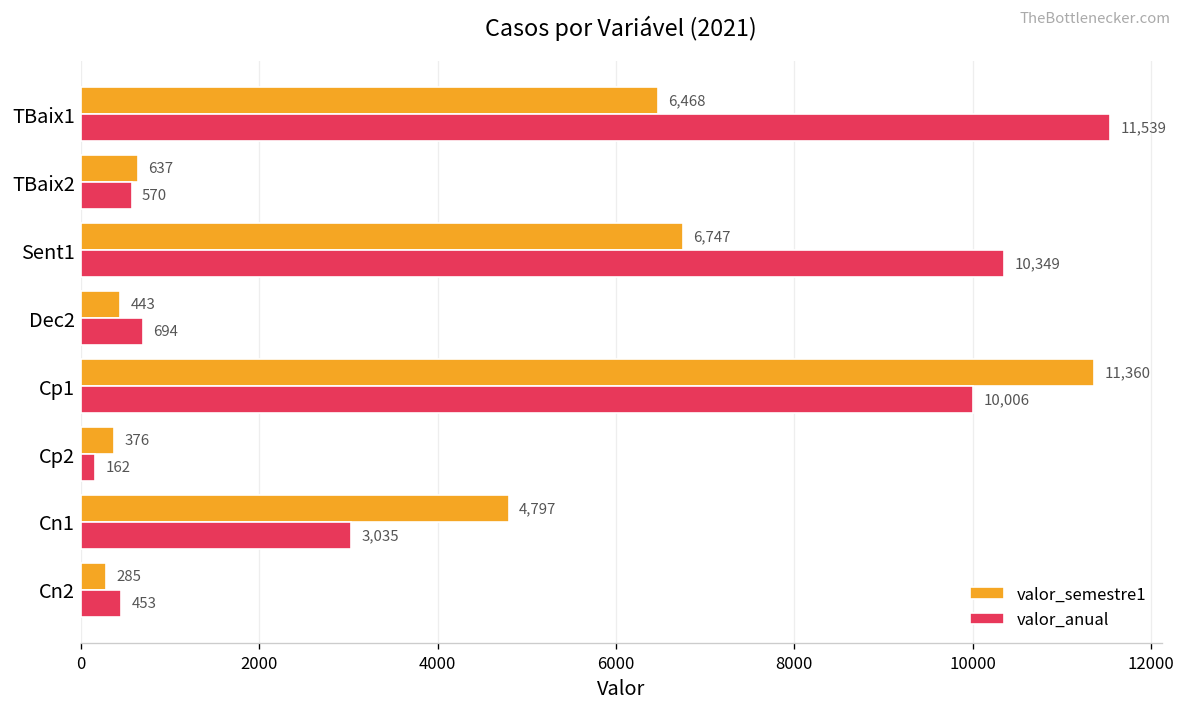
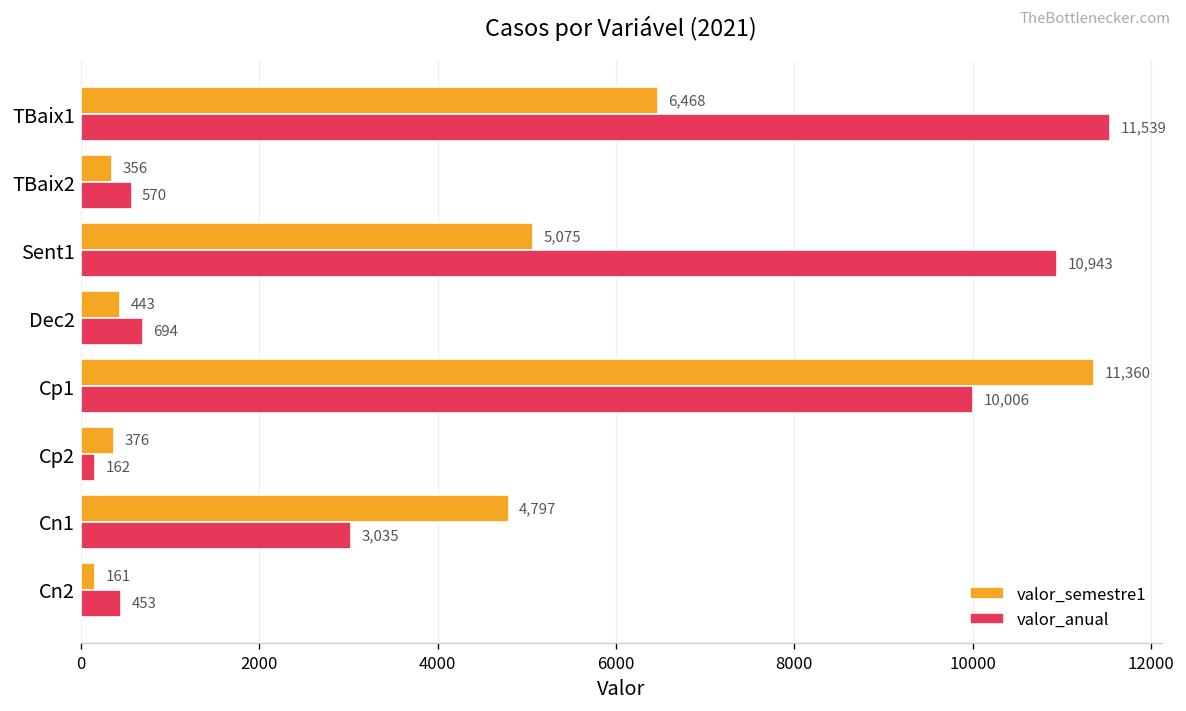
valor_semestre1, TBaix2: 637 -> 356
valor_semestre1, Sent1: 6,747 -> 5,075
valor_anual, Sent1: 10,349 -> 10,943
valor_semestre1, Cn2: 285 -> 161
